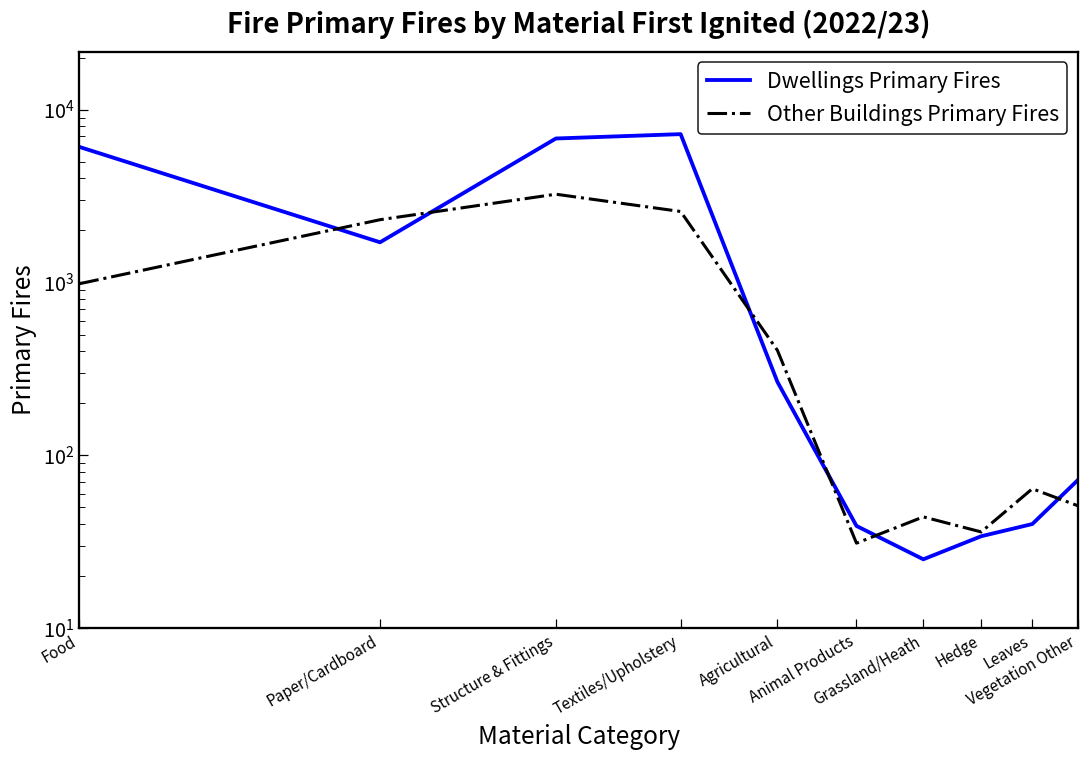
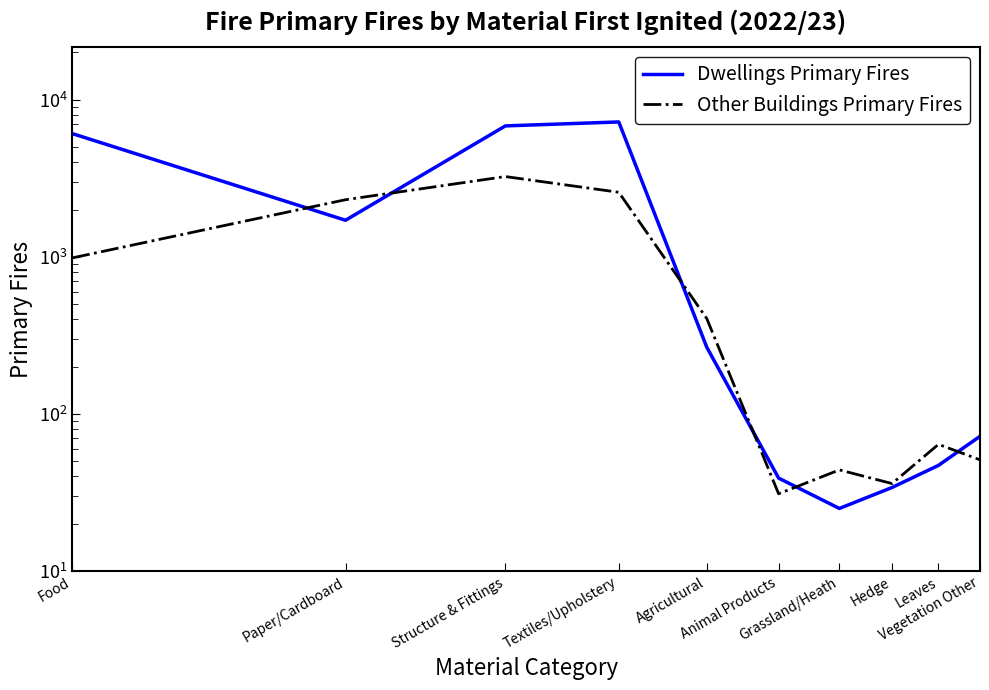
Dwellings Primary Fires, Leaves: 40 -> 47
